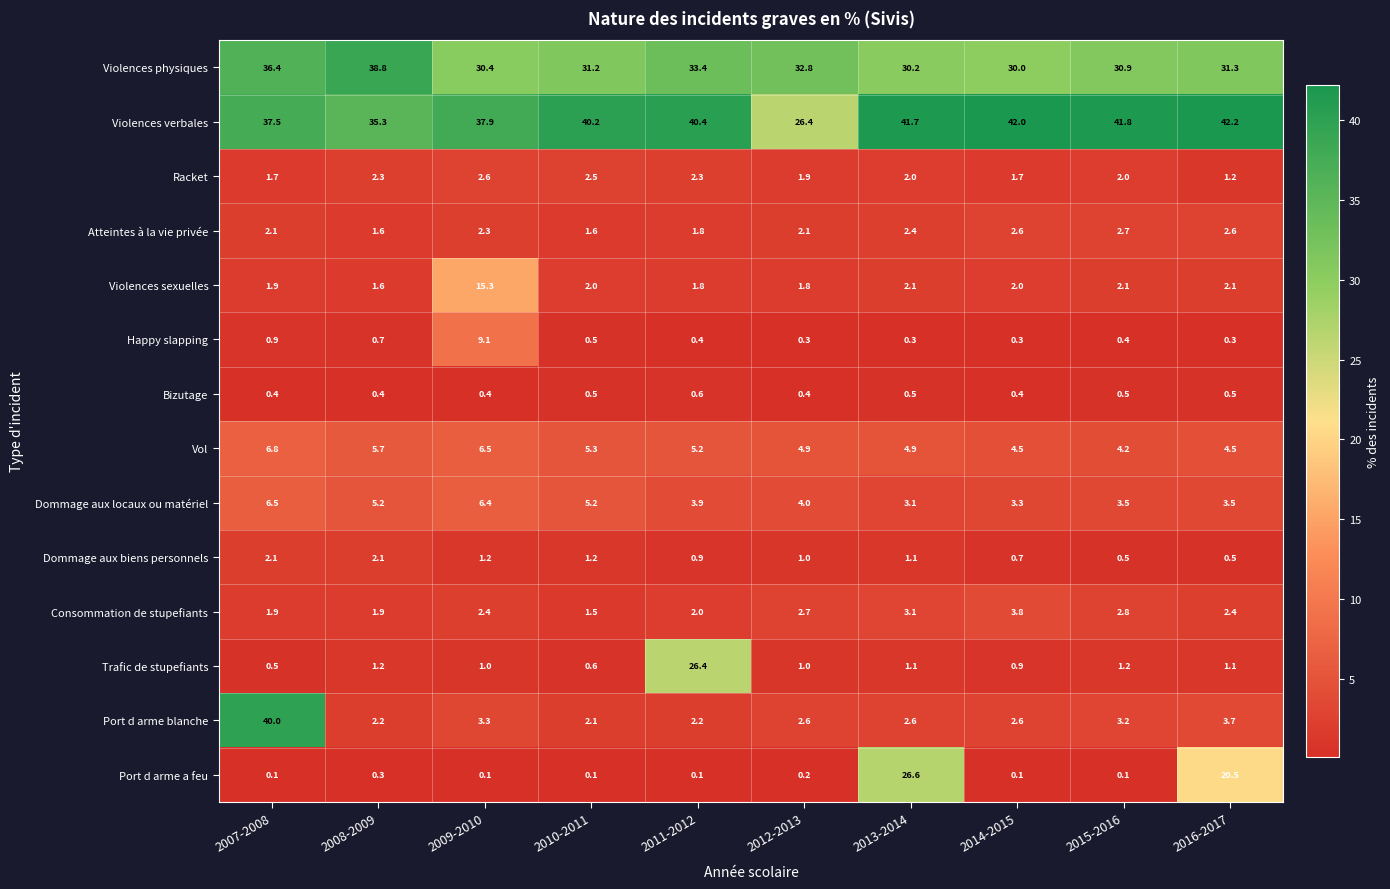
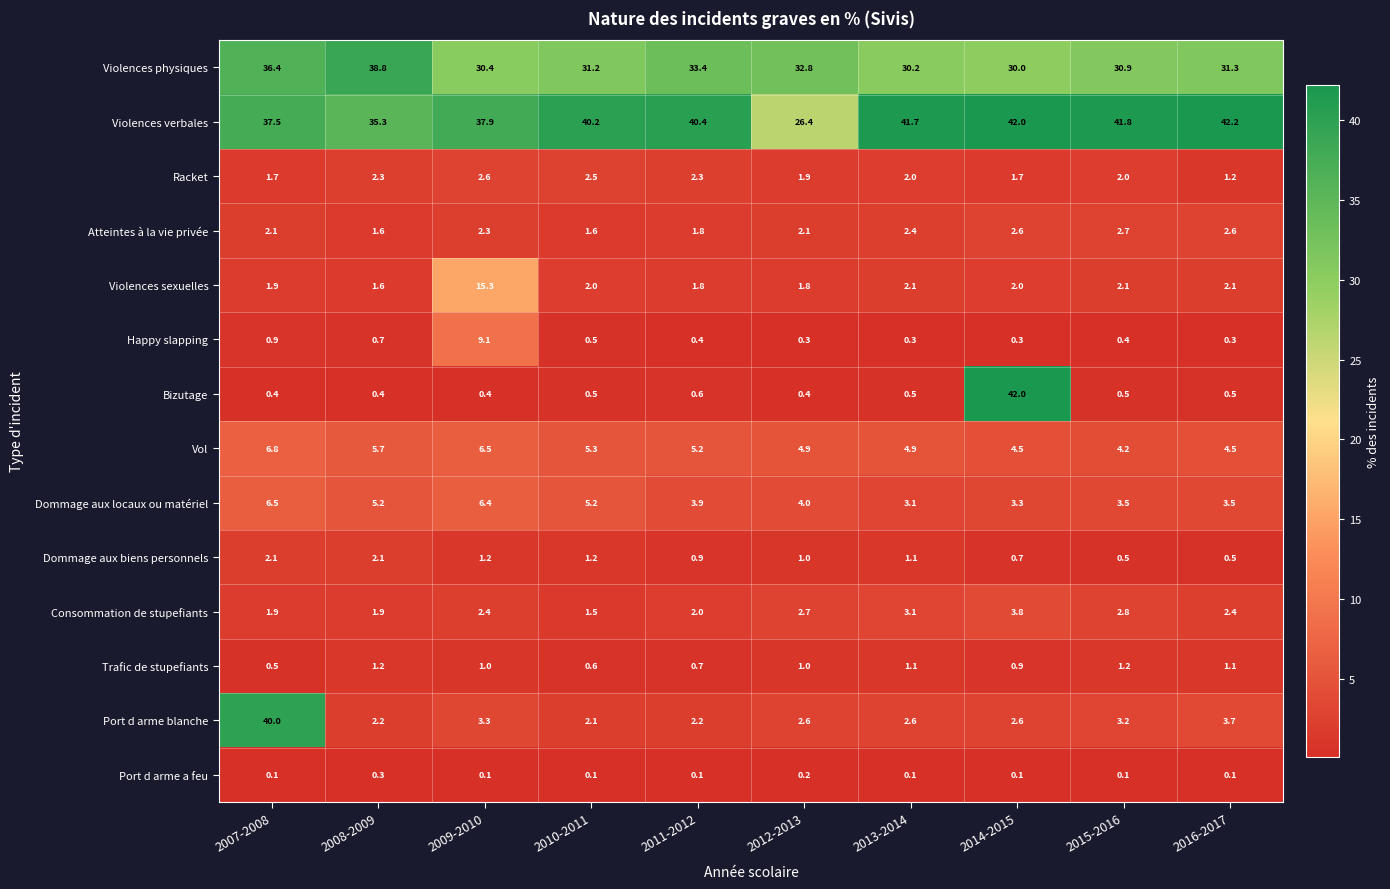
Bizutage, 2014-2015: 0.4 -> 42.0
Trafic de stupefiants, 2011-2012: 26.4 -> 0.7
Port d arme a feu, 2013-2014: 26.6 -> 0.1
Port d arme a feu, 2016-2017: 20.5 -> 0.1
